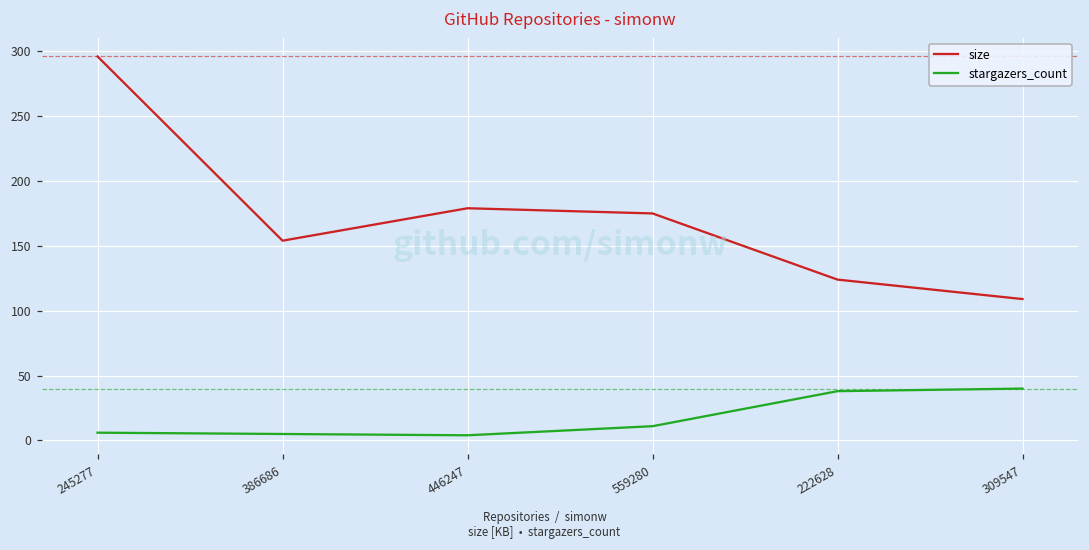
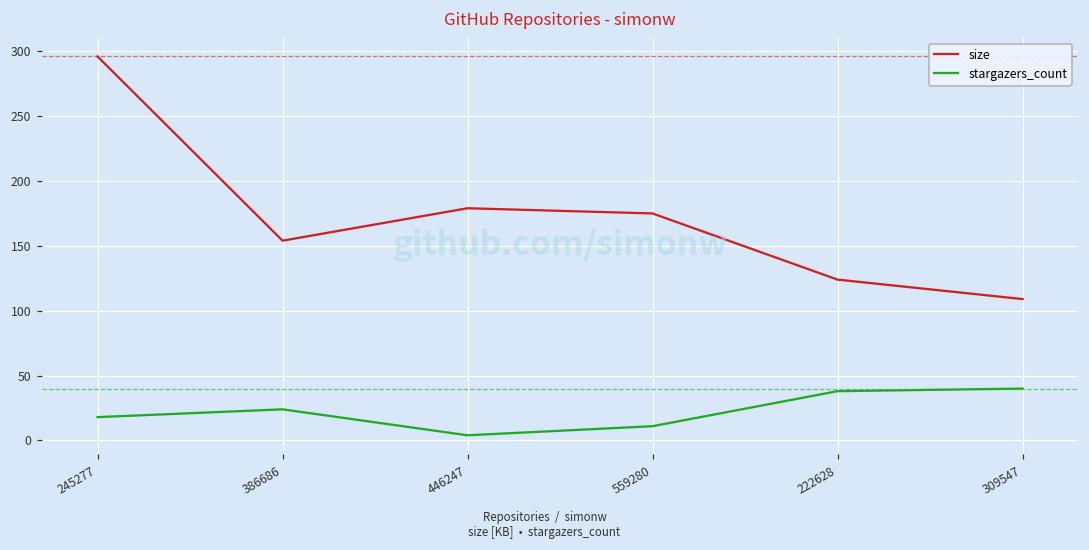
stargazers_count, 245277: 6 -> 18
stargazers_count, 386686: 5 -> 24
